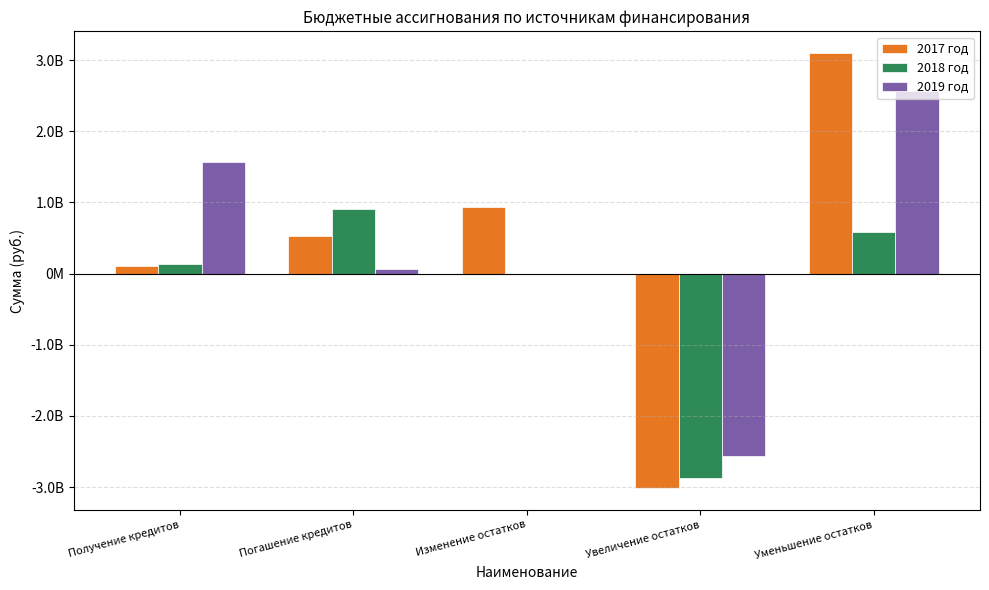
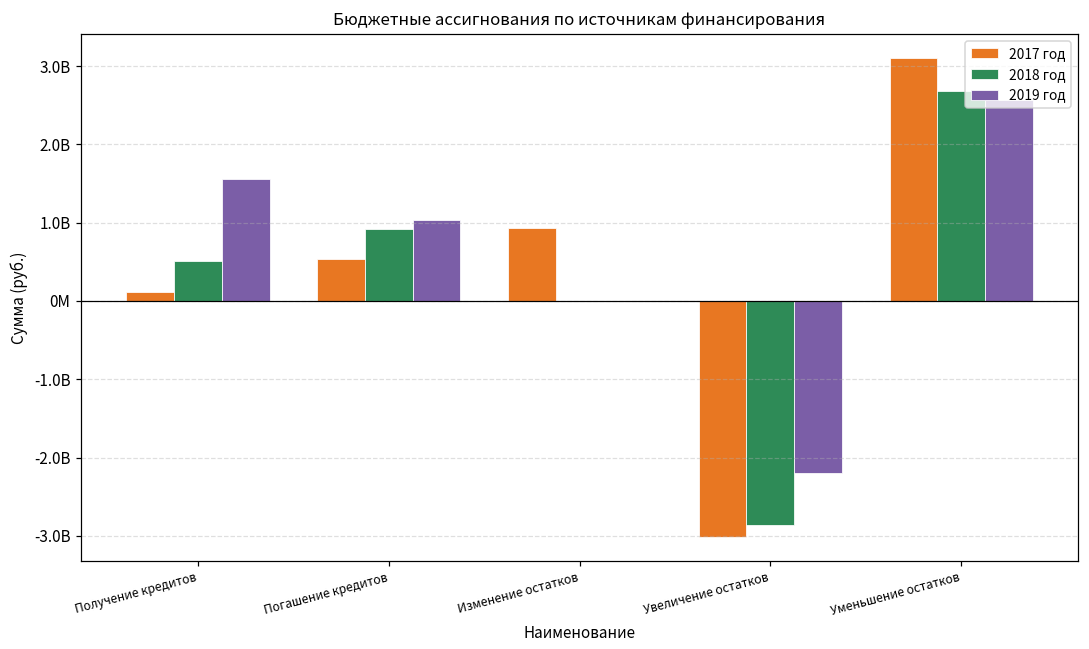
2018 год, Получение кредитов: 100000000 -> 500000000
2019 год, Погашение кредитов: 100000000 -> 1000000000
2019 год, Увеличение остатков: -2600000000 -> -2200000000
2018 год, Уменьшение остатков: 600000000 -> 2700000000
